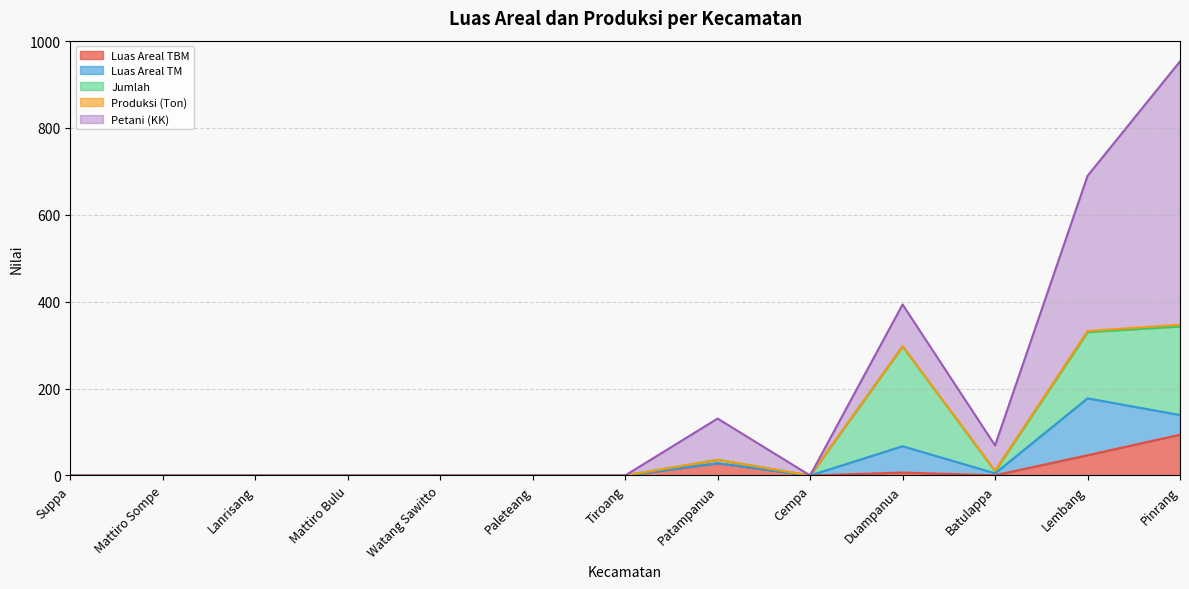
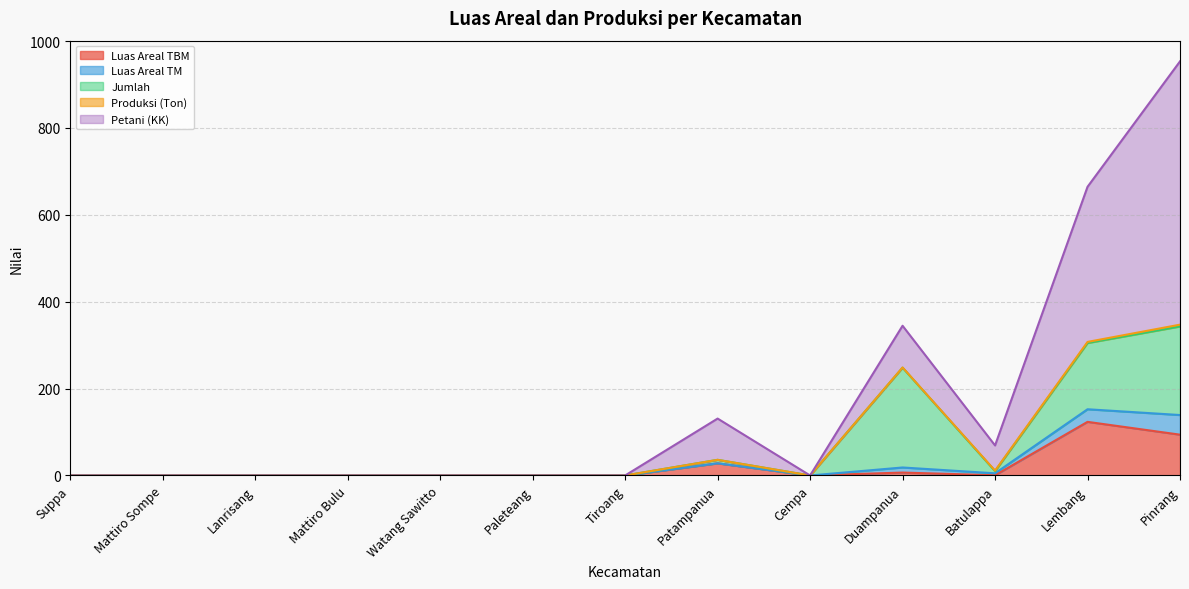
Luas Areal TM, Duampanua: 60 -> 10
Luas Areal TBM, Lembang: 50 -> 120
Luas Areal TM, Lembang: 130 -> 30
